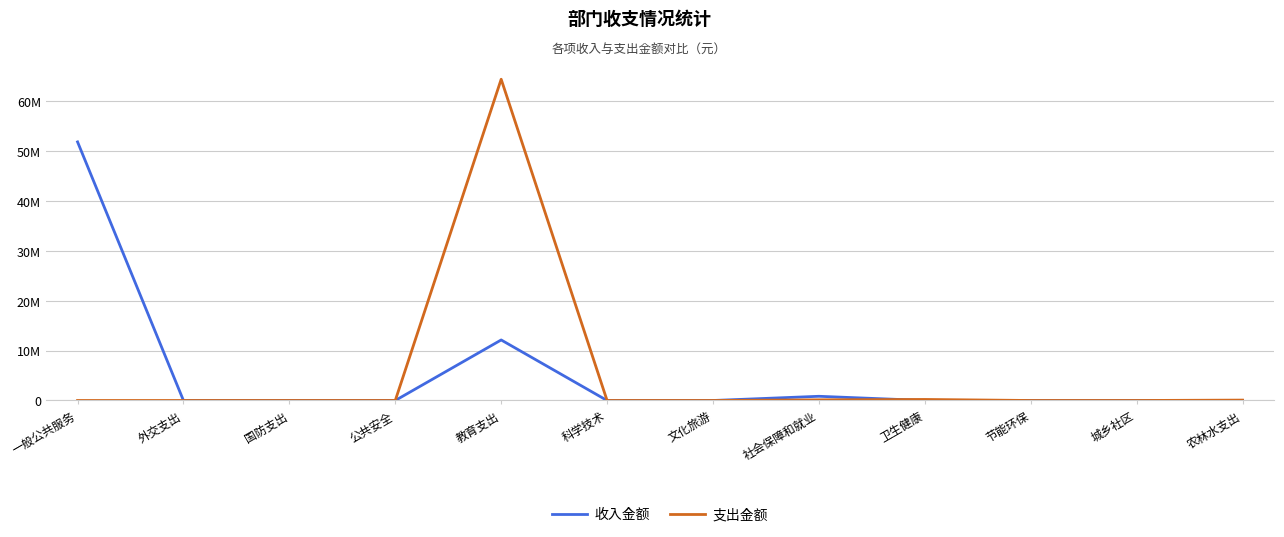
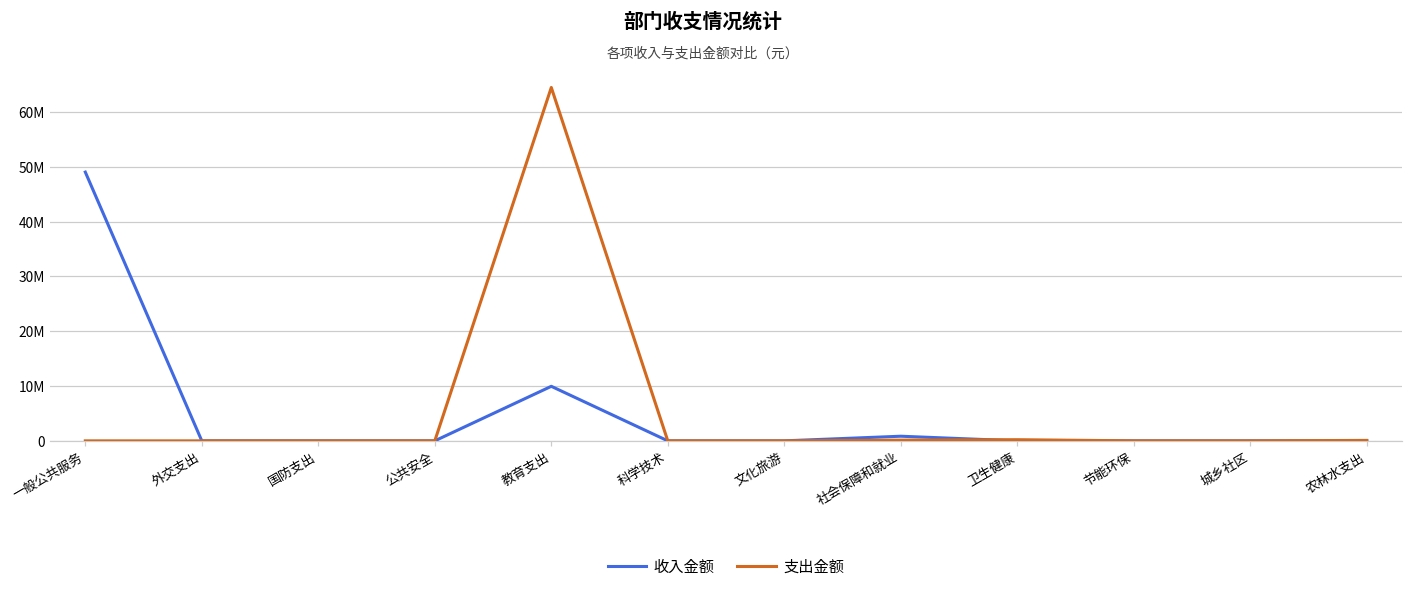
收入金额, 一般公共服务: 52000000 -> 49000000
收入金额, 教育支出: 12000000 -> 10000000
